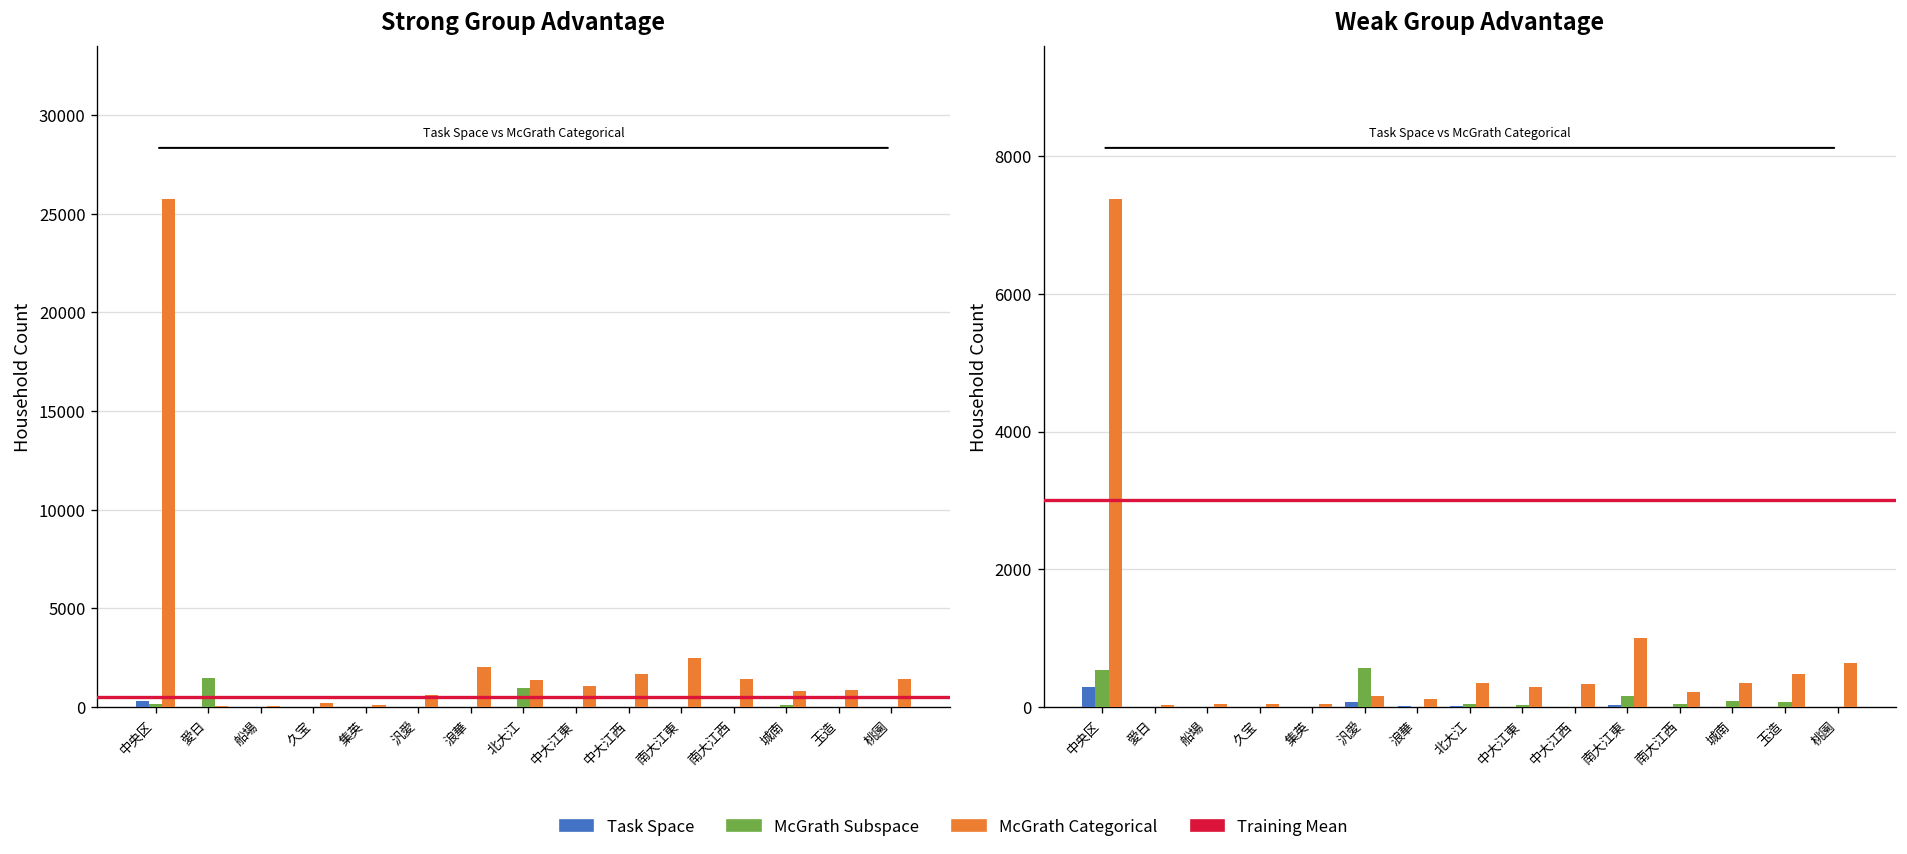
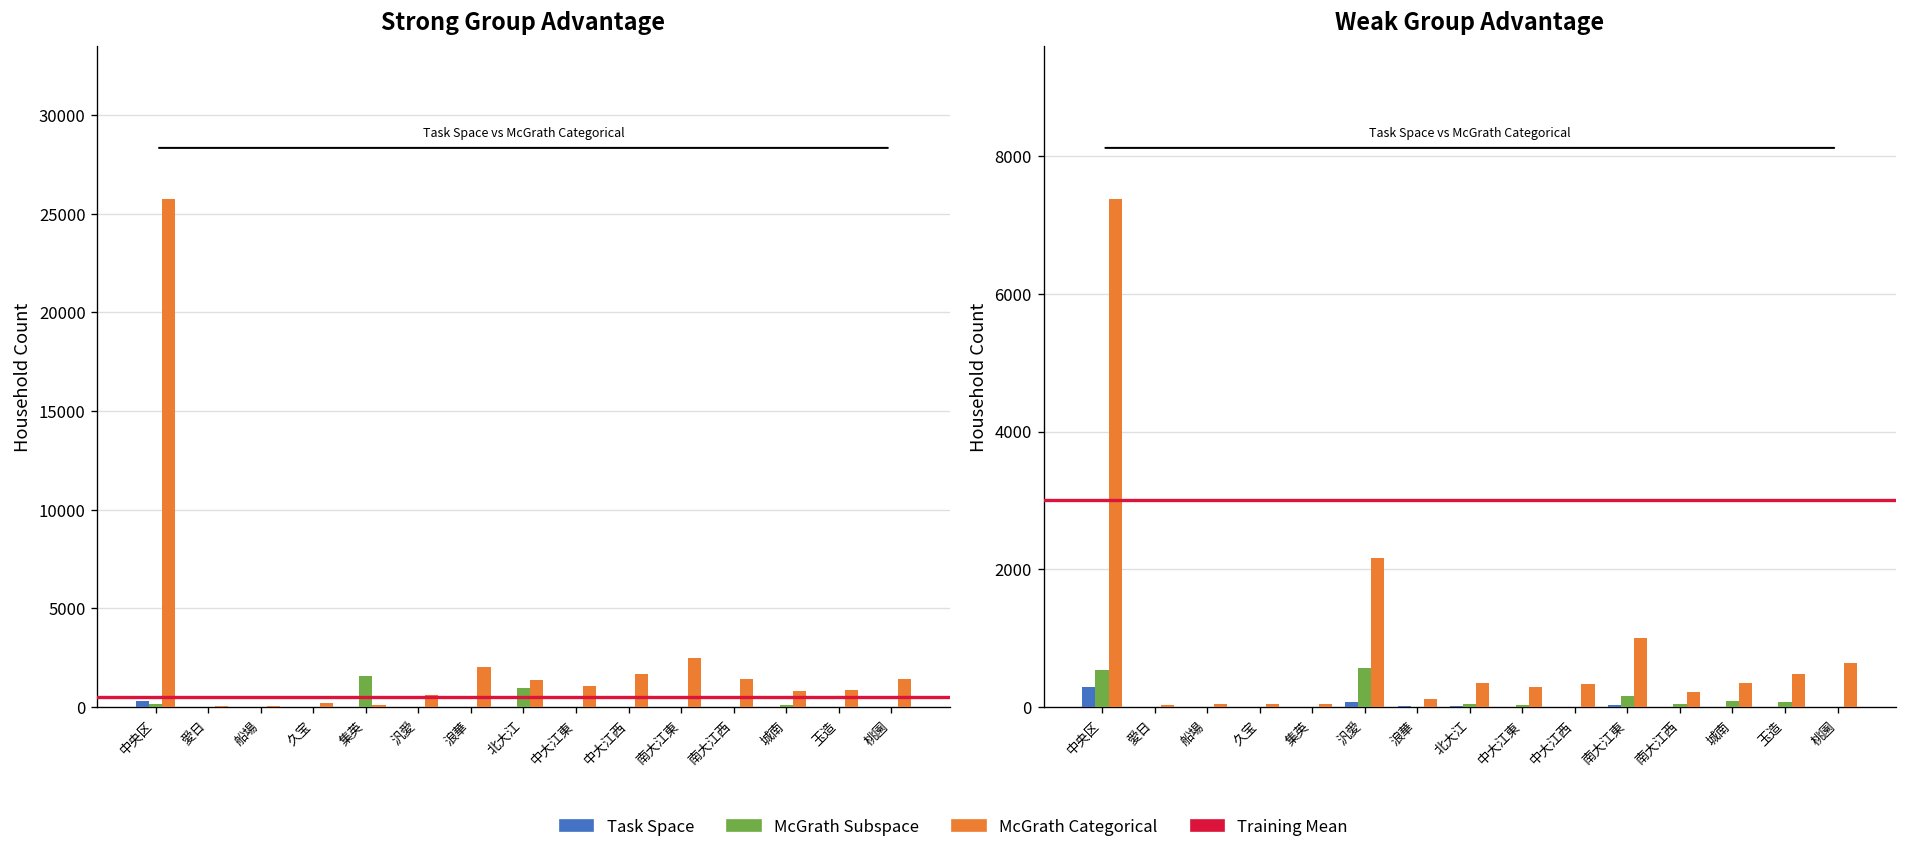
Strong Group Advantage, McGrath Subspace, 愛日: 1500 -> 0
Strong Group Advantage, McGrath Subspace, 集英: 0 -> 1600
Weak Group Advantage, McGrath Categorical, 汎愛: 200 -> 2200
